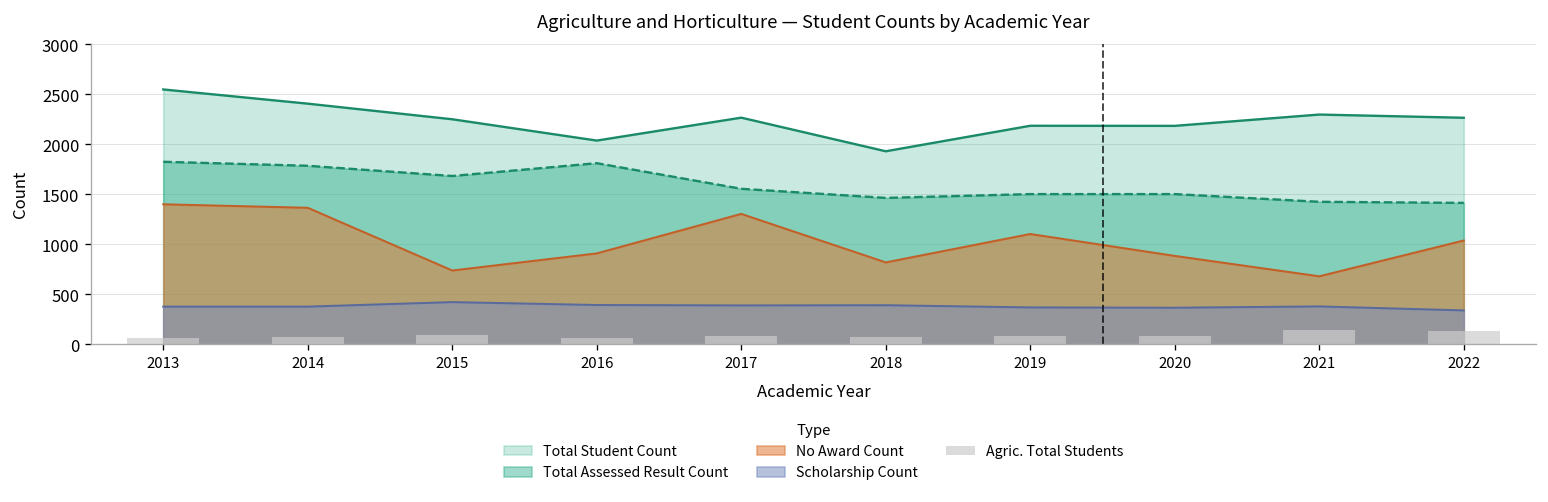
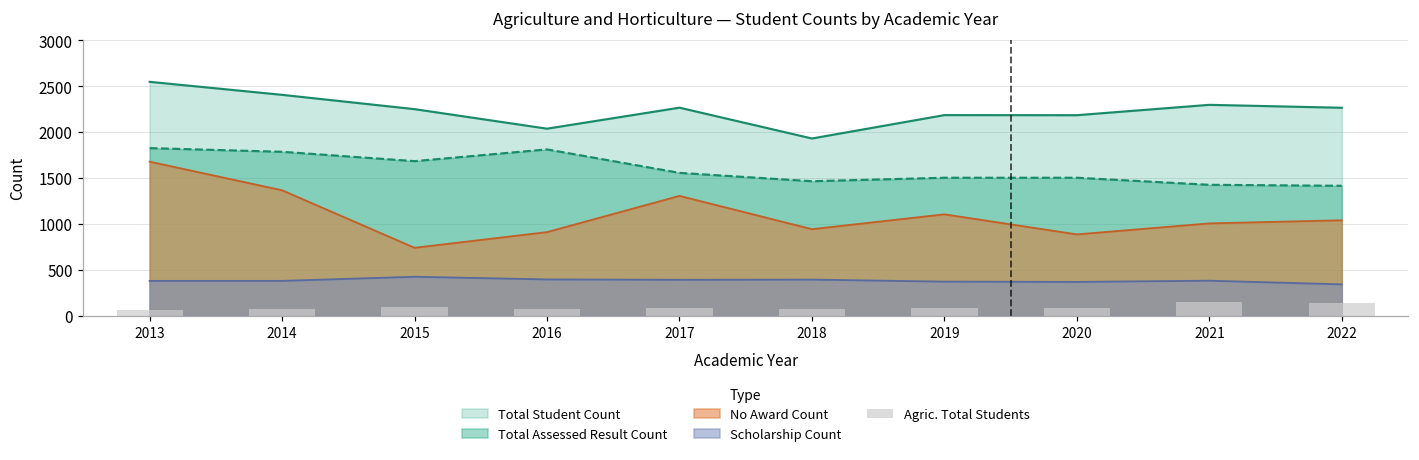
No Award Count, 2013: 1400 -> 1700
No Award Count, 2018: 800 -> 900
No Award Count, 2021: 700 -> 1000
